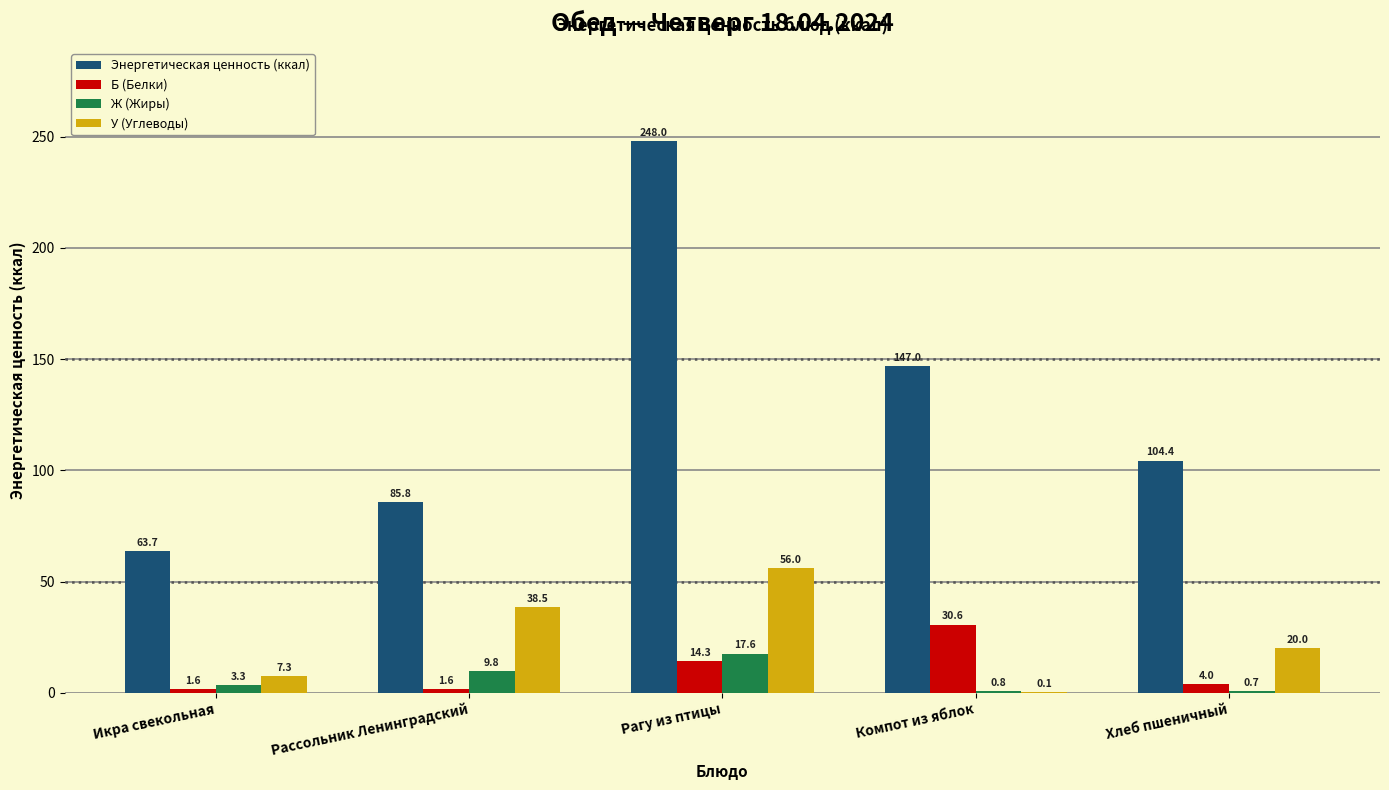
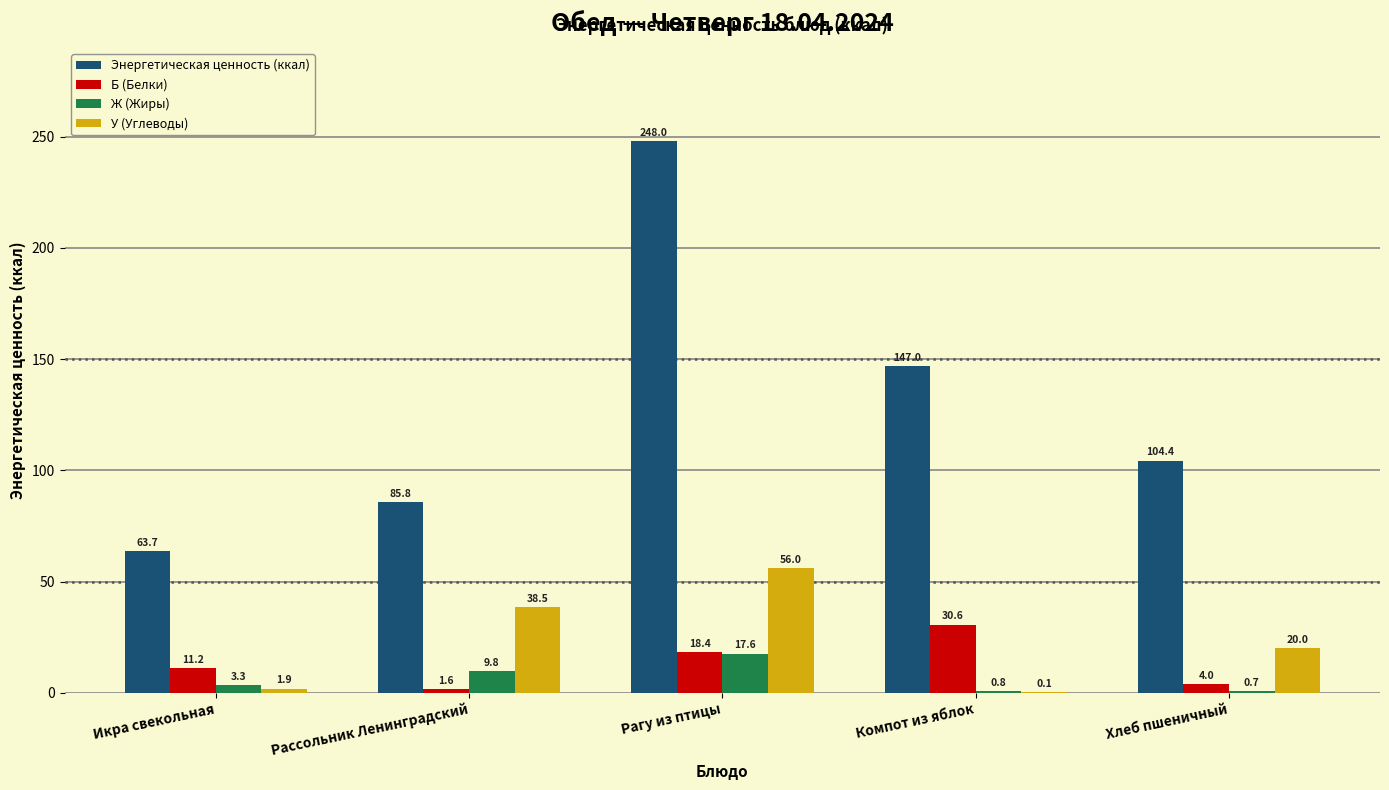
Б (Белки), Икра свекольная: 1.6 -> 11.2
У (Углеводы), Икра свекольная: 7.3 -> 1.9
Б (Белки), Рагу из птицы: 14.3 -> 18.4
